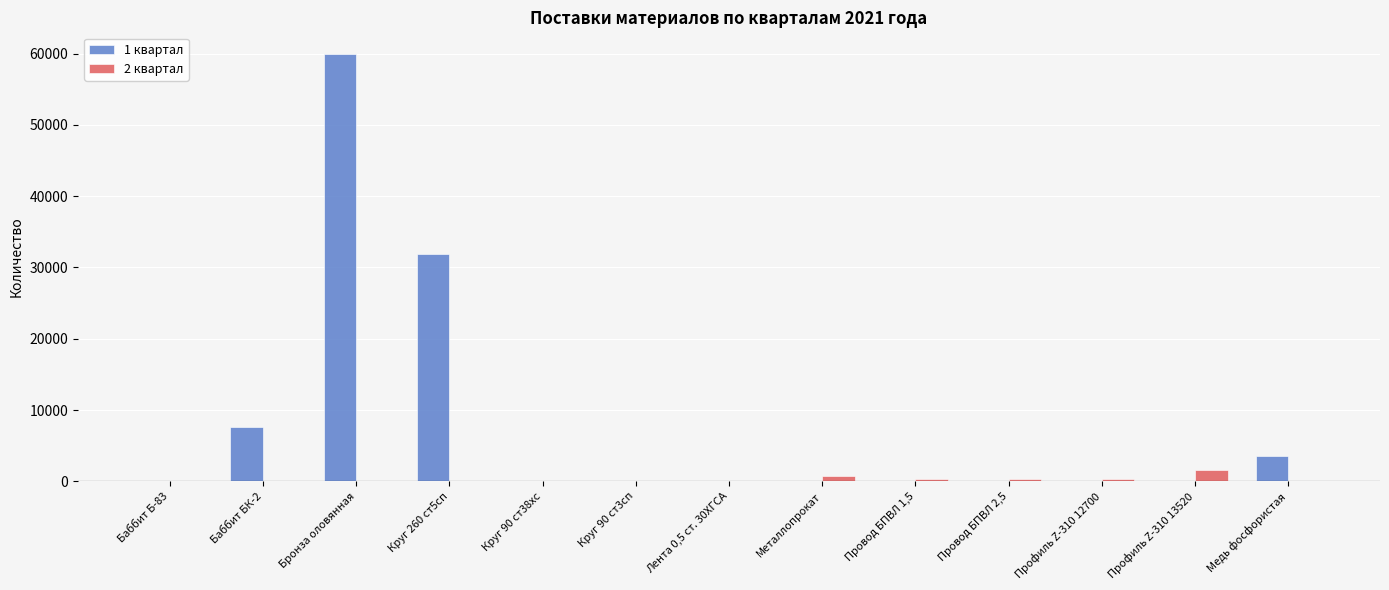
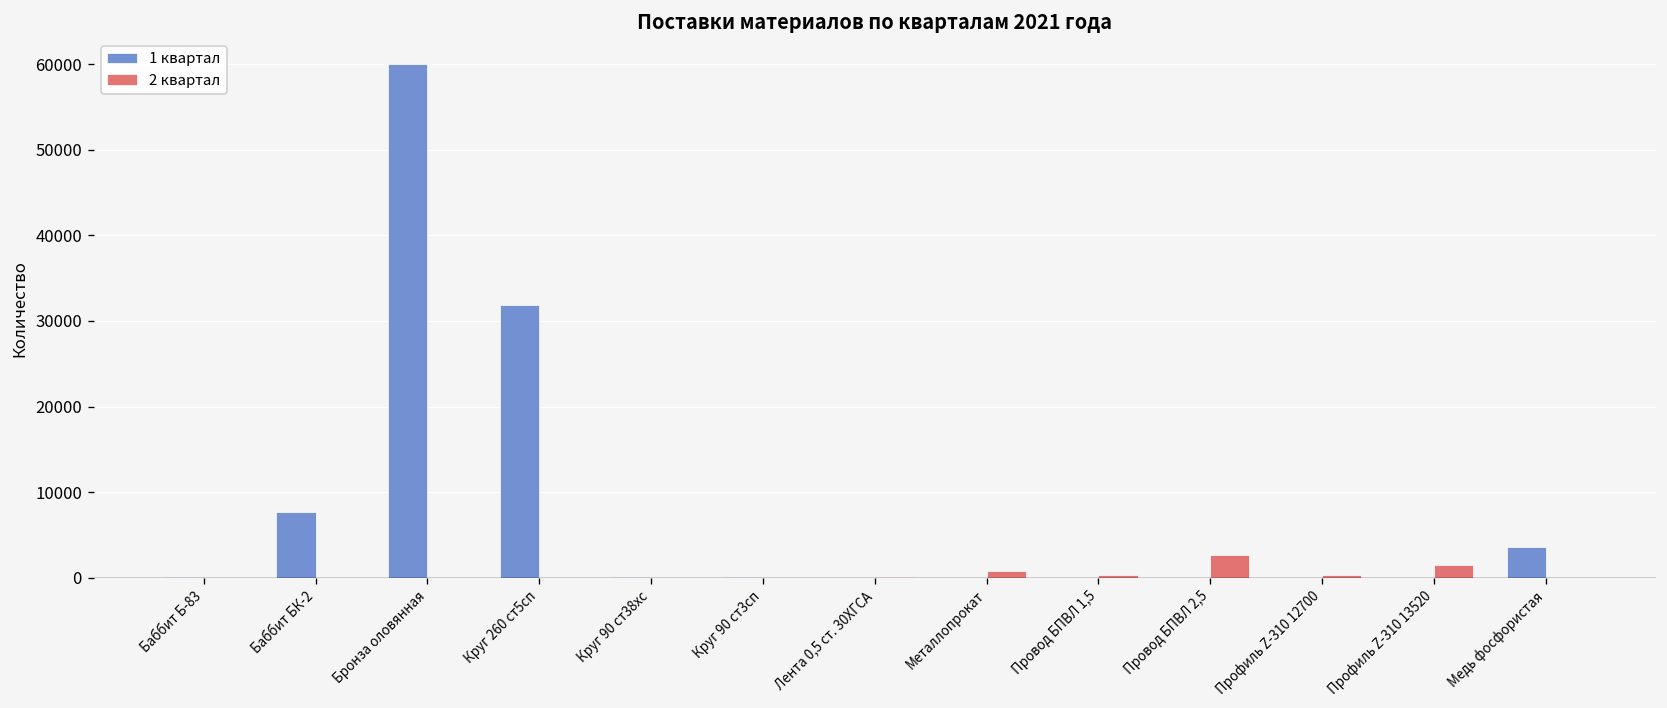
2 квартал, Провод БПВЛ 2,5: 0 -> 3000
